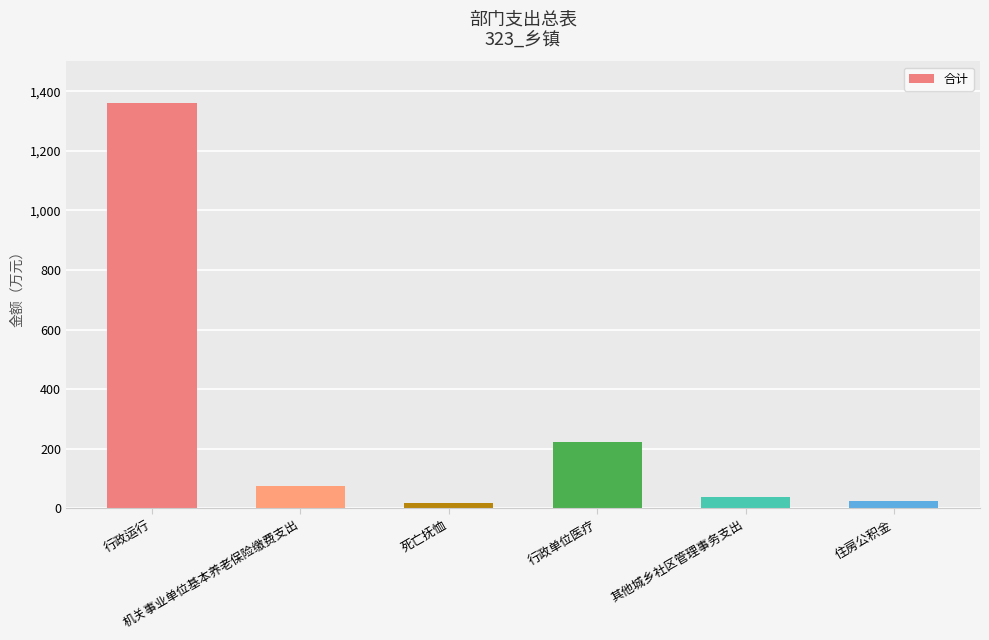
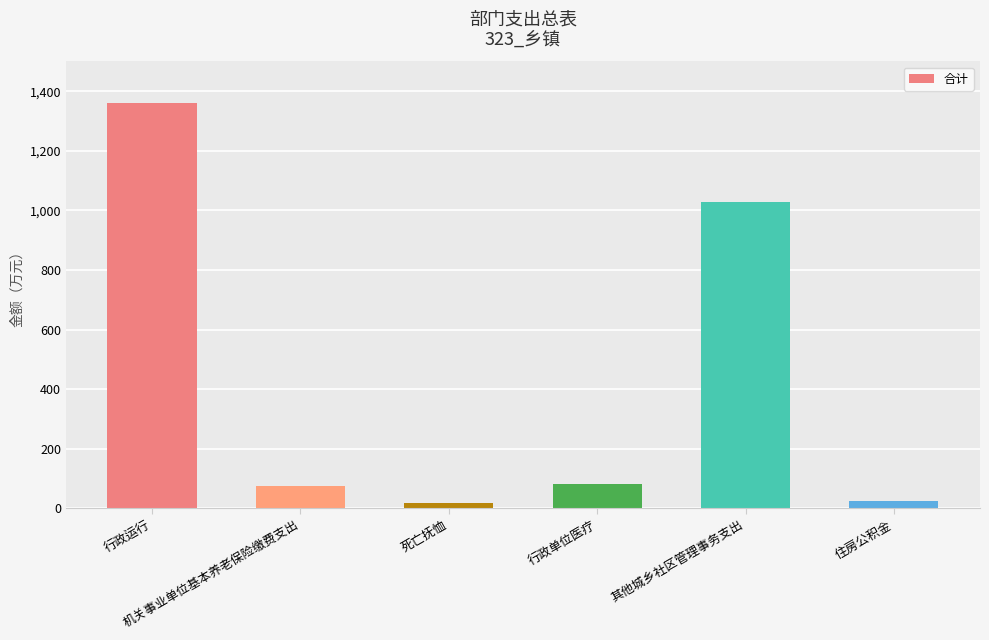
行政单位医疗: 220 -> 80
其他城乡社区管理事务支出: 40 -> 1,030
